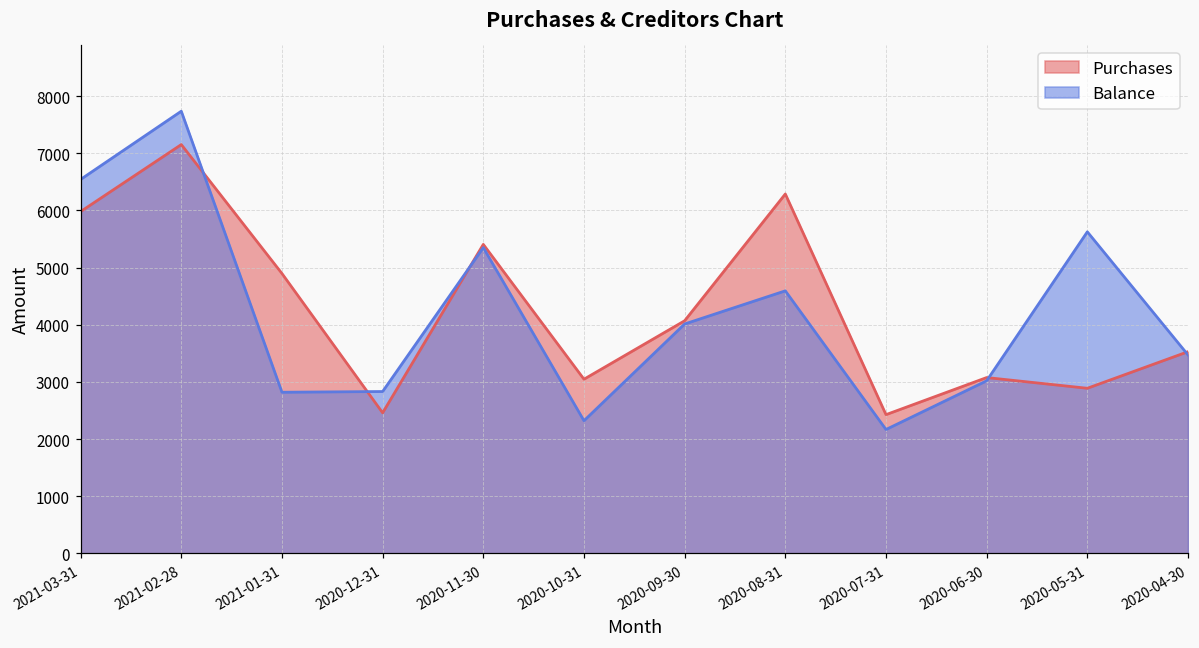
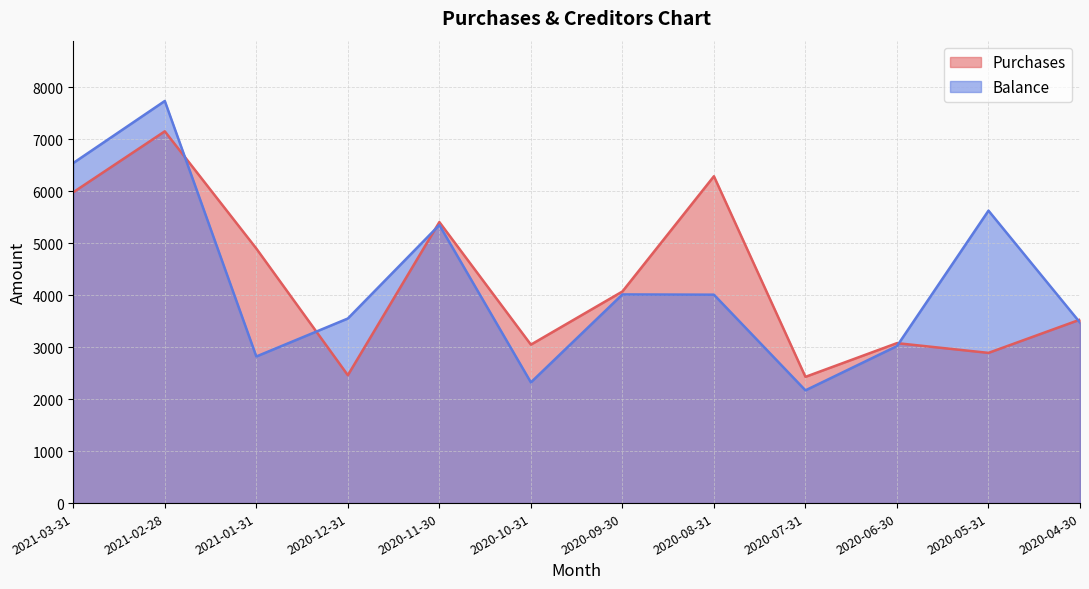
Balance, 2020-12-31: 2800 -> 3600
Balance, 2020-08-31: 4600 -> 4000
